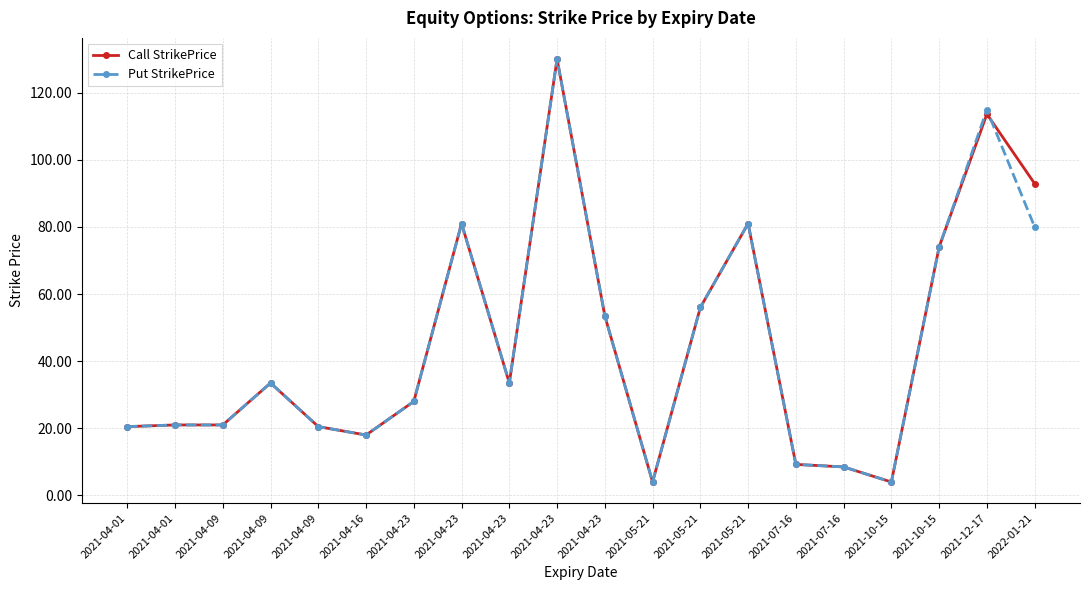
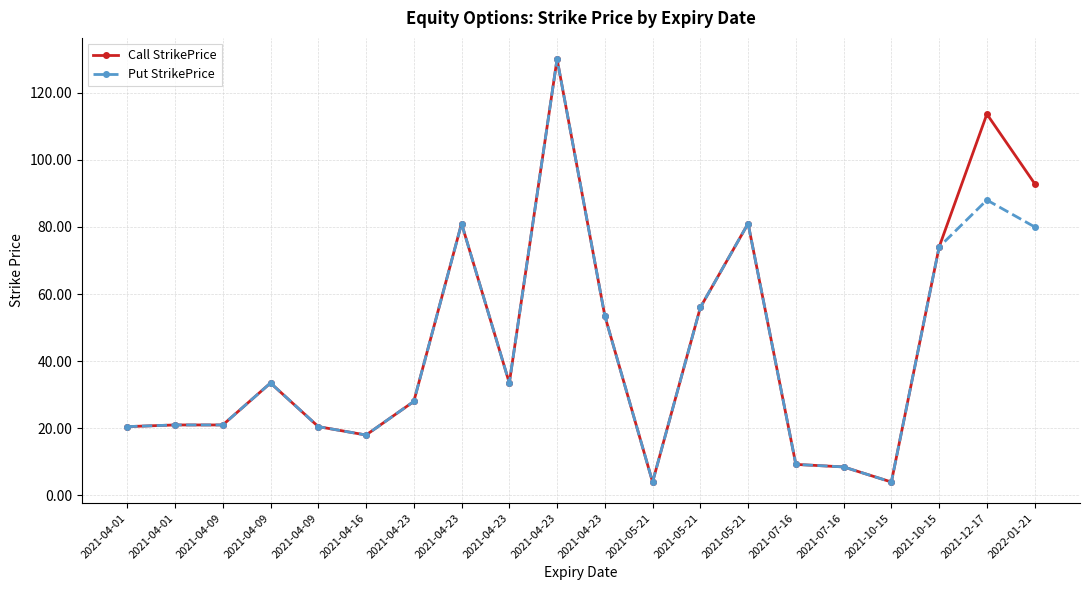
Put StrikePrice, 2021-12-17: 115 -> 88
